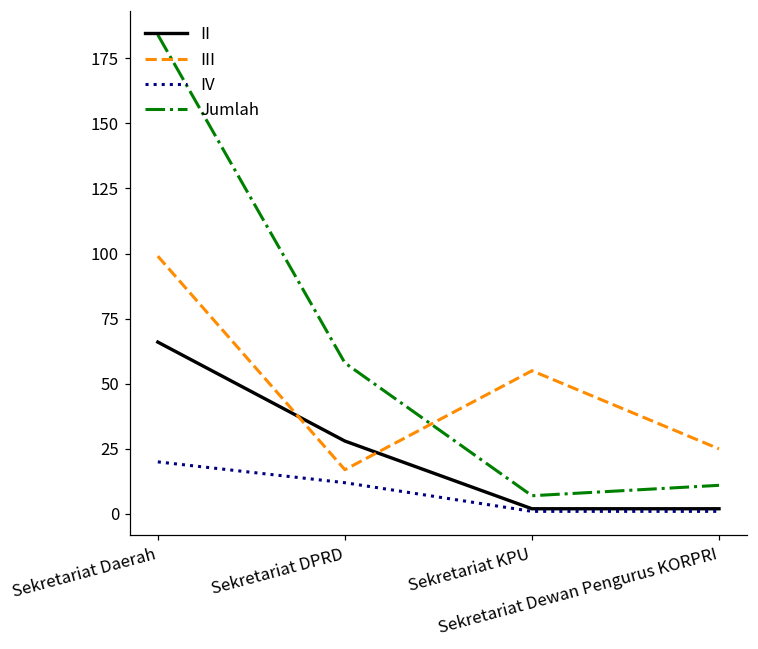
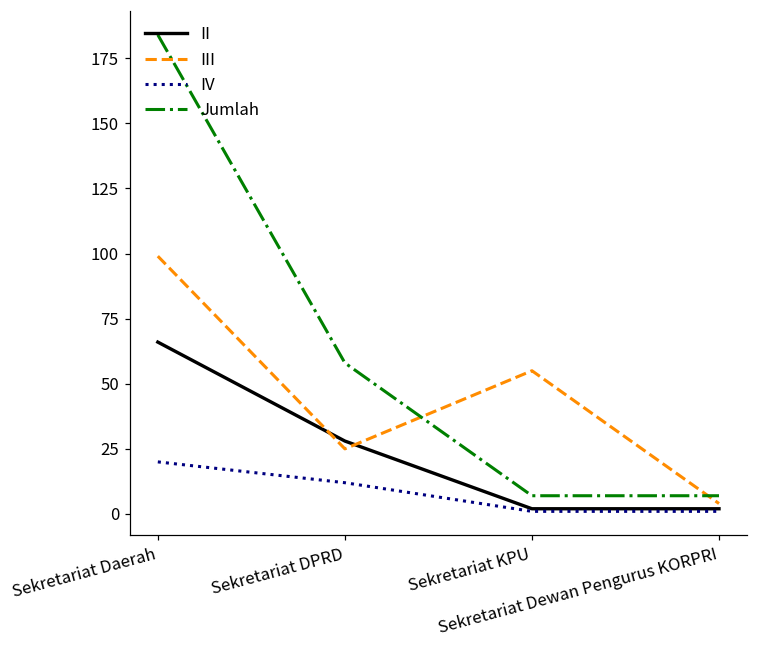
III, Sekretariat DPRD: 17 -> 25
III, Sekretariat Dewan Pengurus KORPRI: 25 -> 4
Jumlah, Sekretariat Dewan Pengurus KORPRI: 11 -> 7
